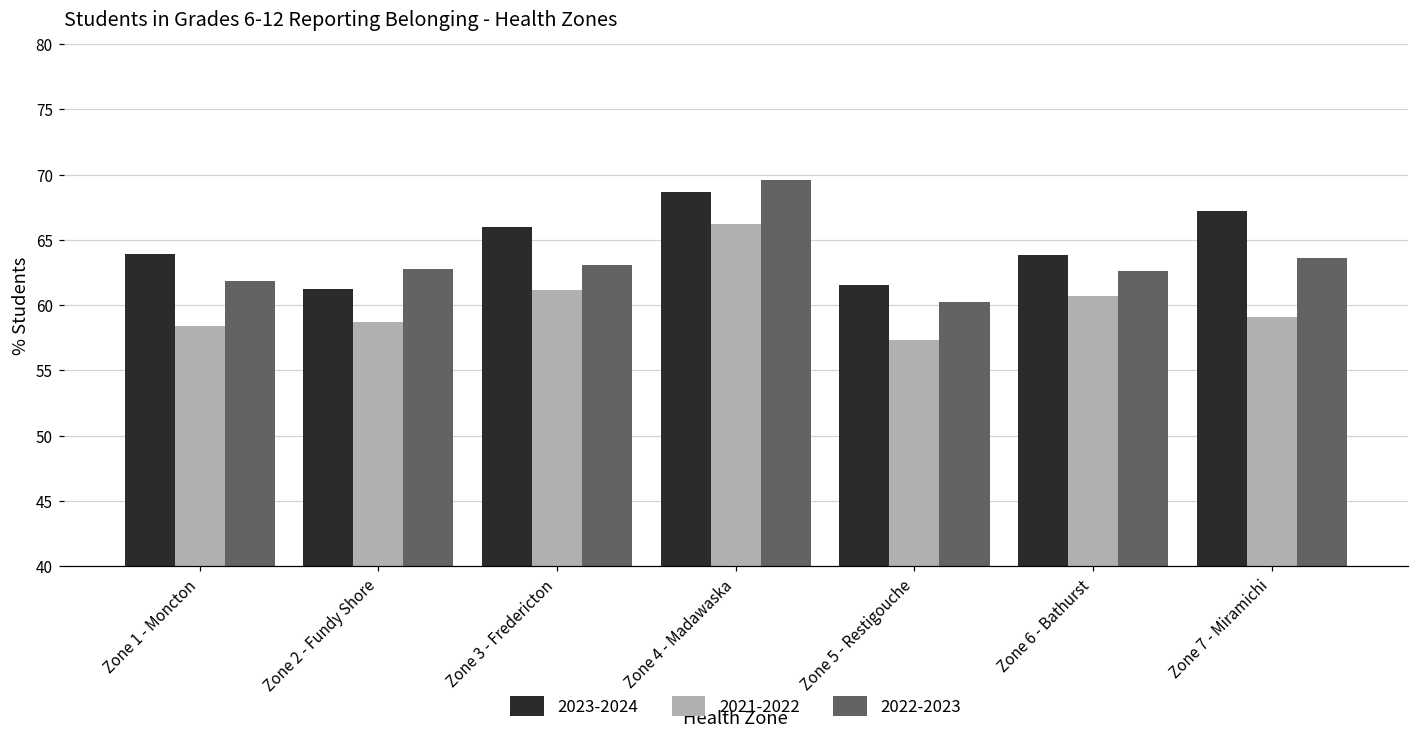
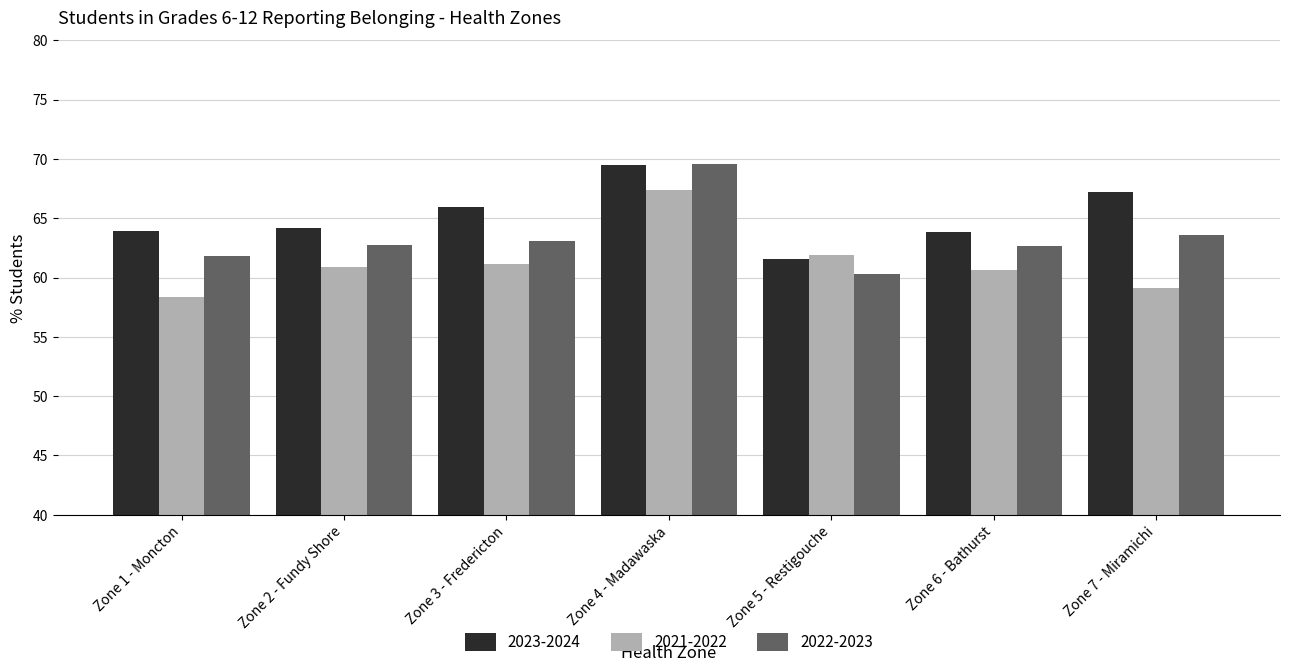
2023-2024, Zone 2 - Fundy Shore: 61.3 -> 64.2
2021-2022, Zone 2 - Fundy Shore: 58.7 -> 60.9
2023-2024, Zone 4 - Madawaska: 68.7 -> 69.5
2021-2022, Zone 4 - Madawaska: 66.2 -> 67.4
2021-2022, Zone 5 - Restigouche: 57.3 -> 61.9
